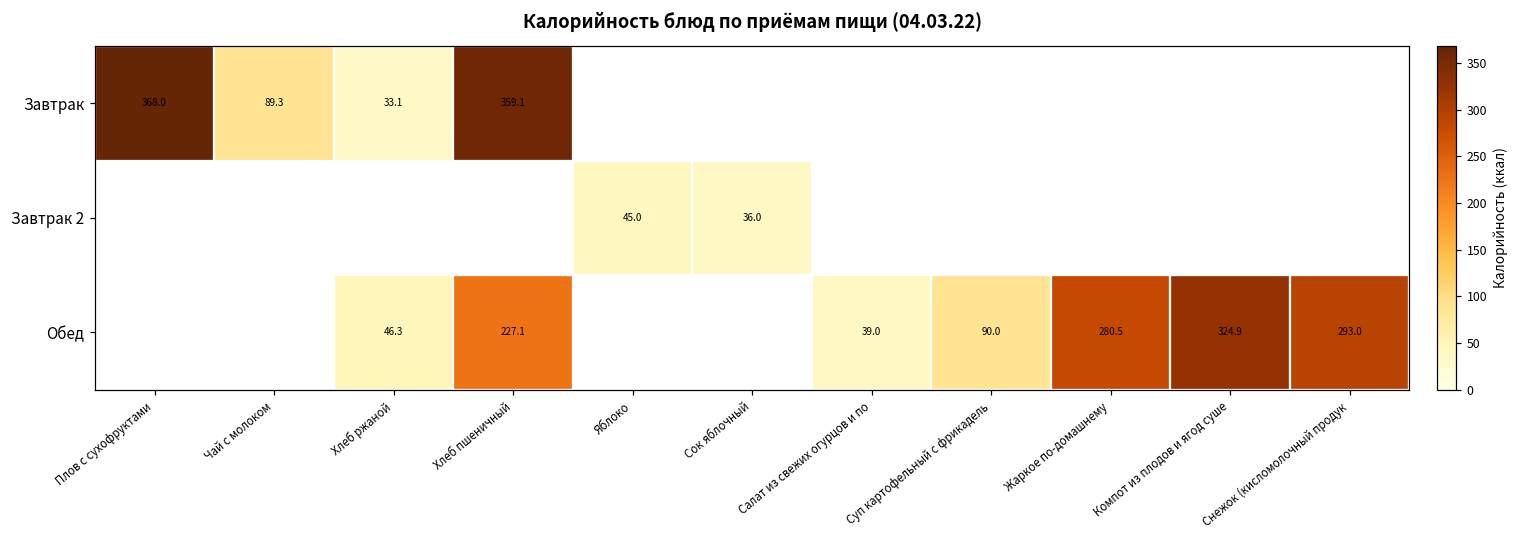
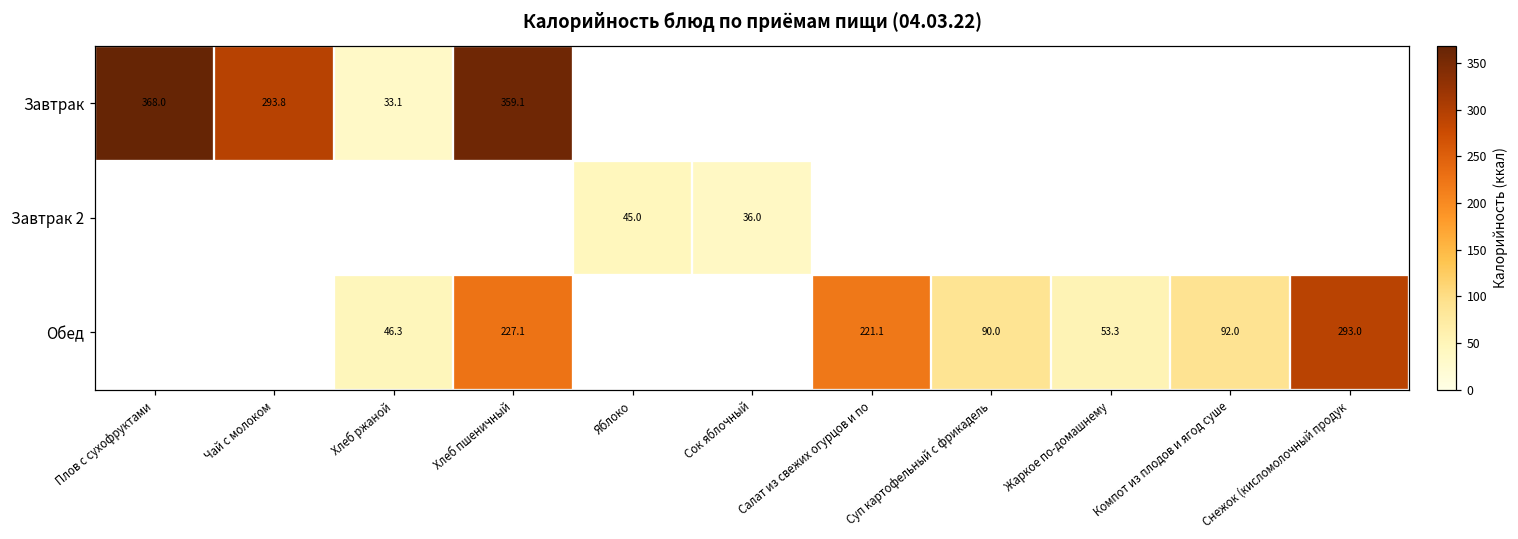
Завтрак, Чай с молоком: 89.3 -> 293.8
Обед, Салат из свежих огурцов и по: 39.0 -> 221.1
Обед, Жаркое по-домашнему: 280.5 -> 53.3
Обед, Компот из плодов и ягод суше: 324.9 -> 92.0
